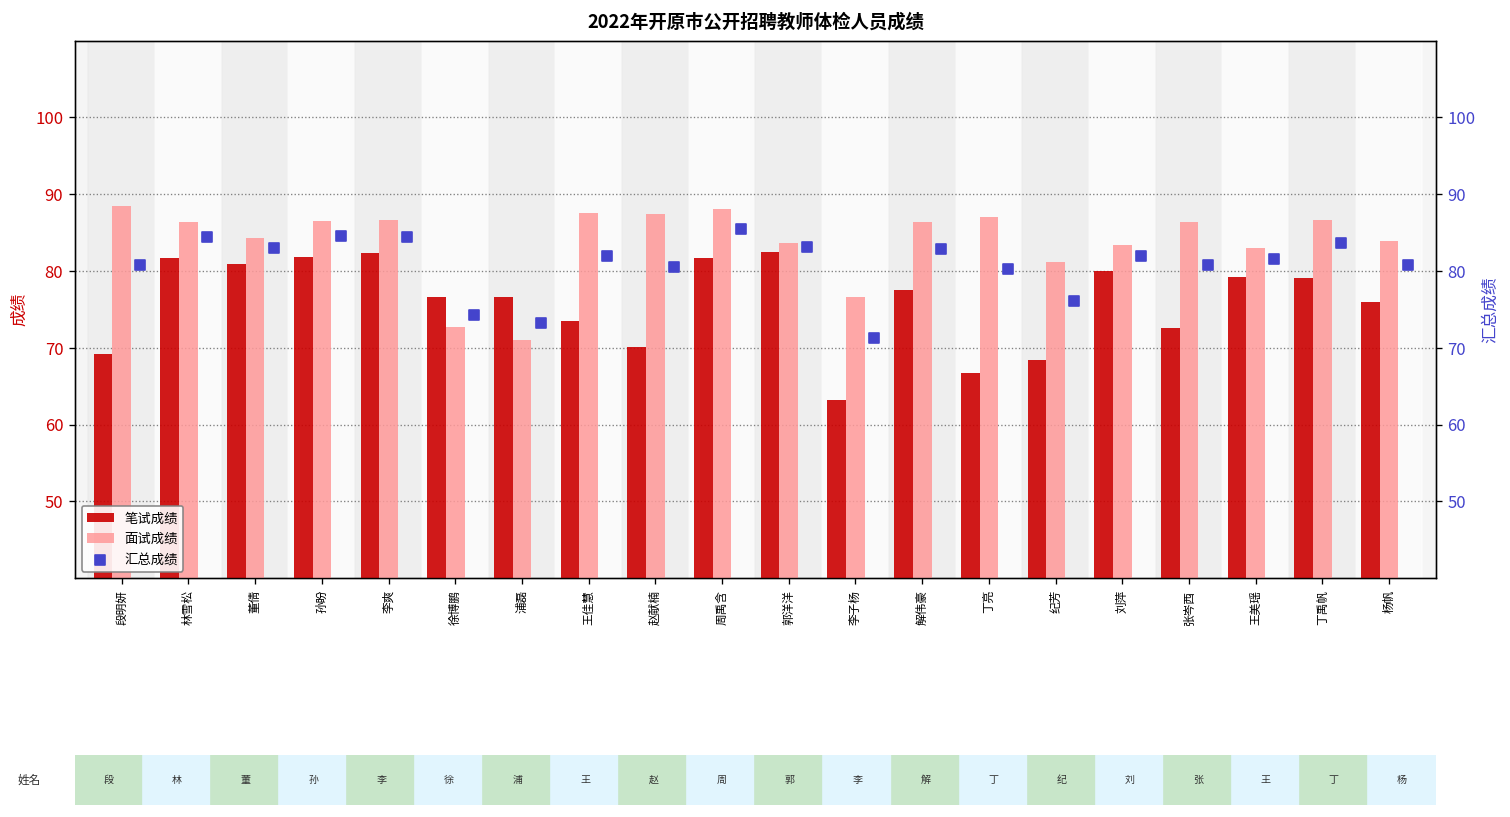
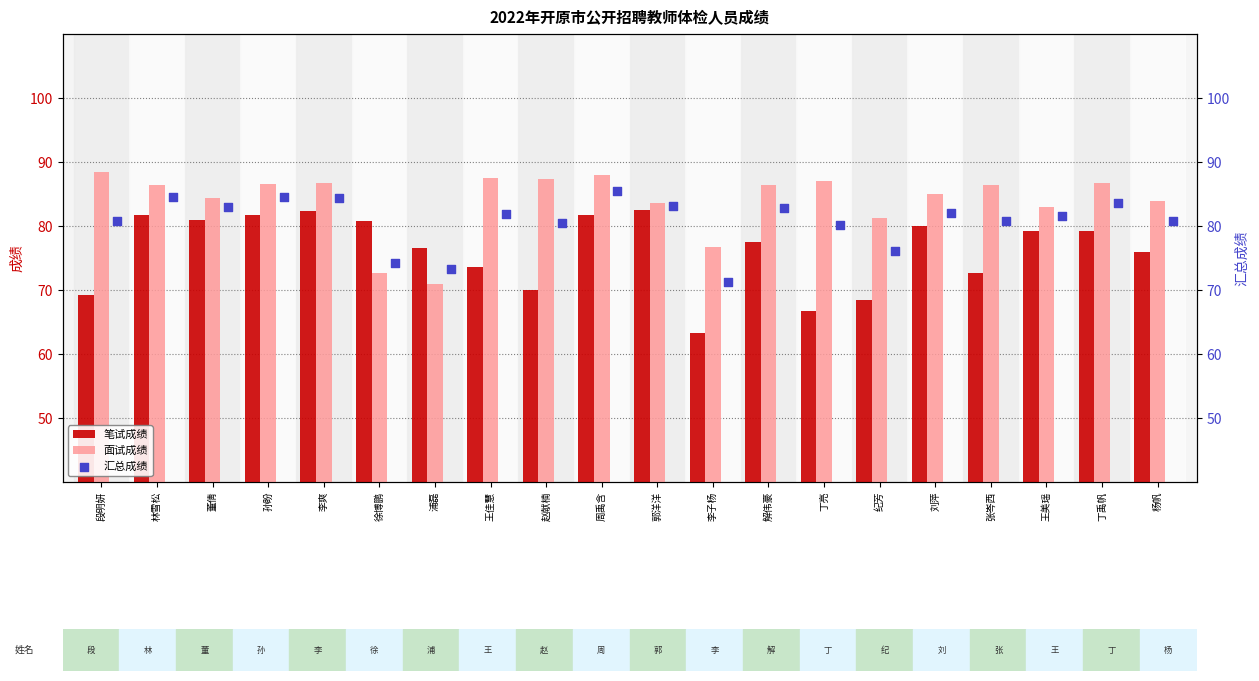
笔试成绩, 徐博鹏: 77 -> 81
面试成绩, 刘萍: 83 -> 85
